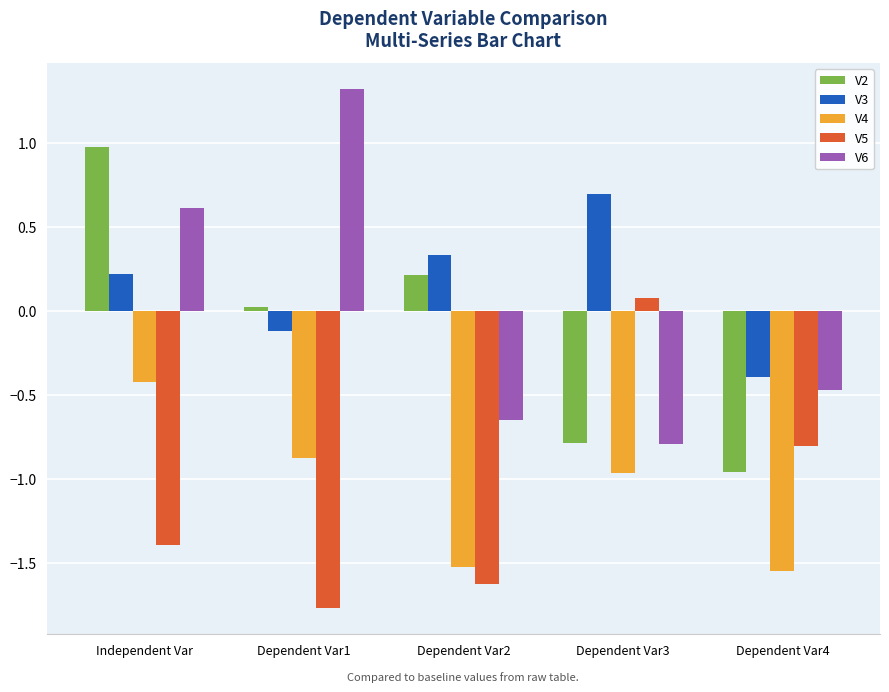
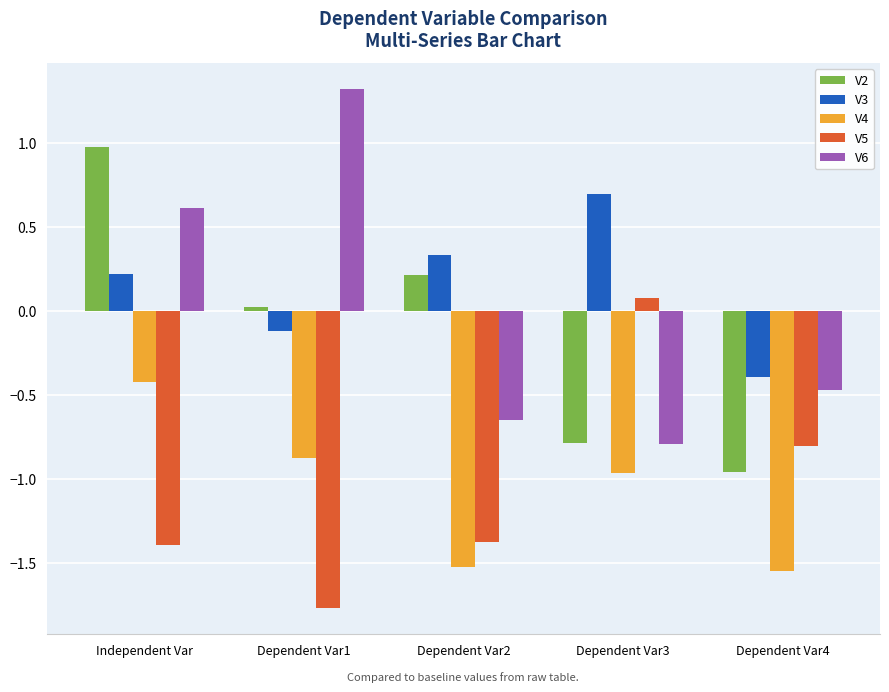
V5, Dependent Var2: -1.63 -> -1.37
